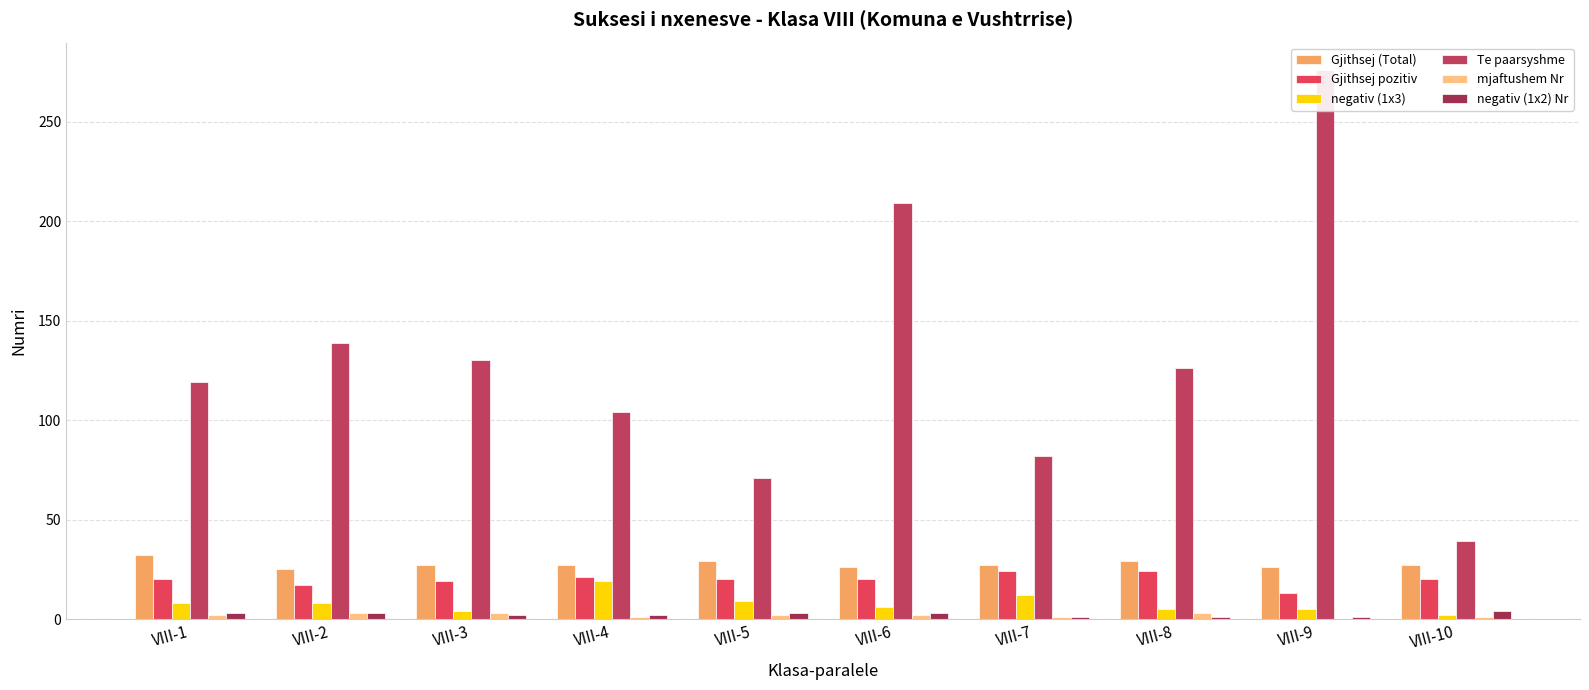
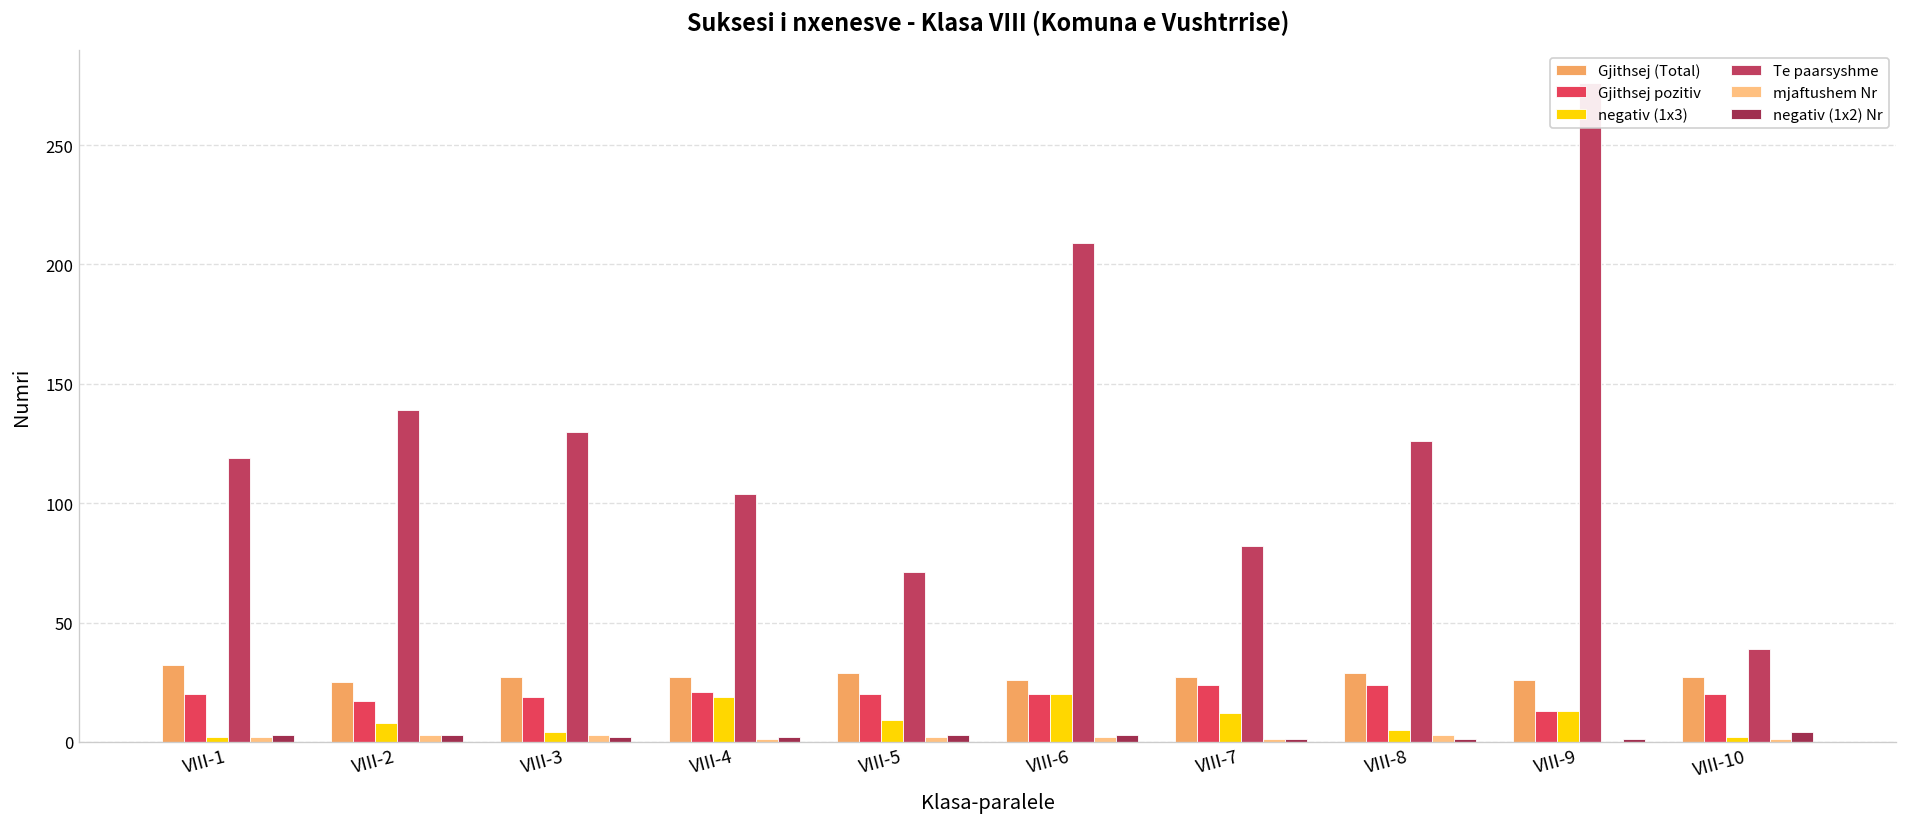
negativ (1x3), VIII-1: 8 -> 2
negativ (1x3), VIII-6: 6 -> 20
negativ (1x3), VIII-9: 5 -> 13
